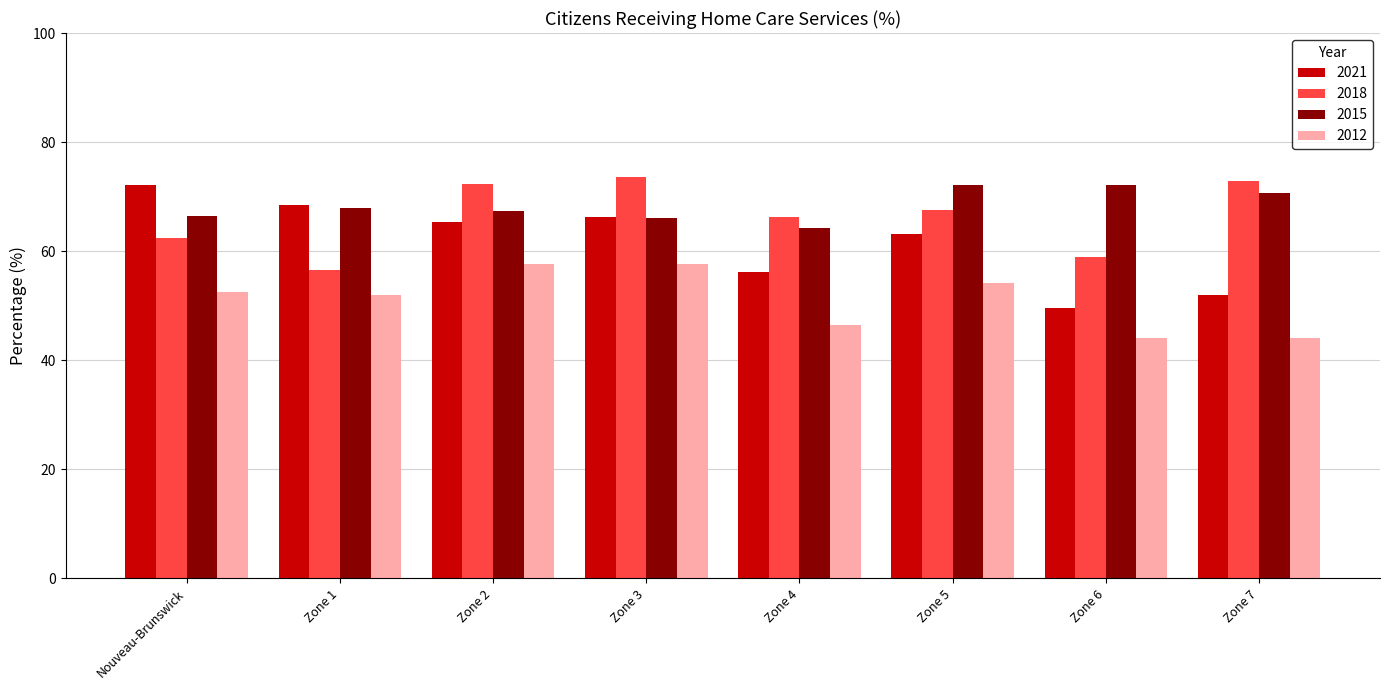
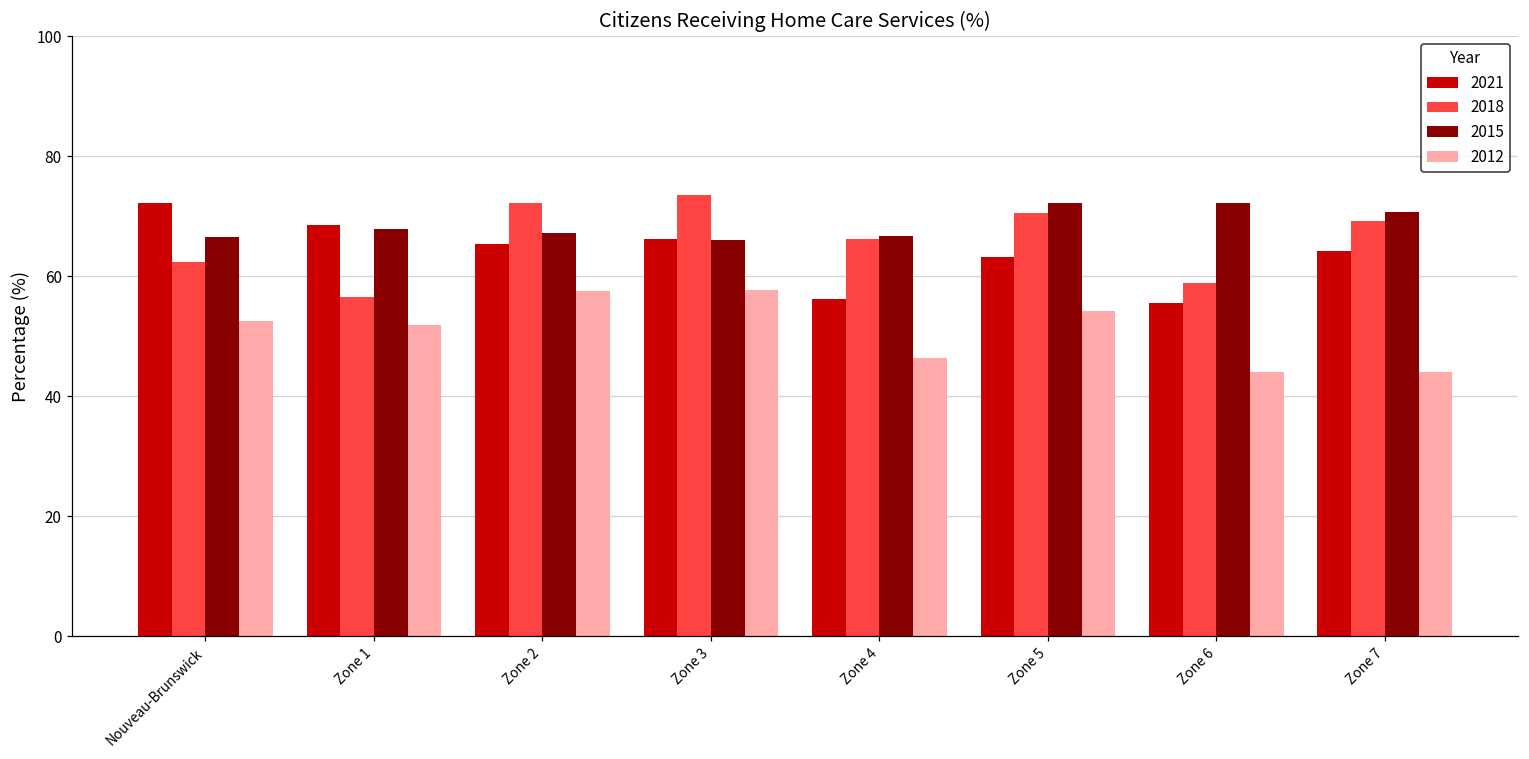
2015, Zone 4: 64 -> 67
2018, Zone 5: 67 -> 71
2021, Zone 6: 50 -> 56
2021, Zone 7: 52 -> 64
2018, Zone 7: 73 -> 69
